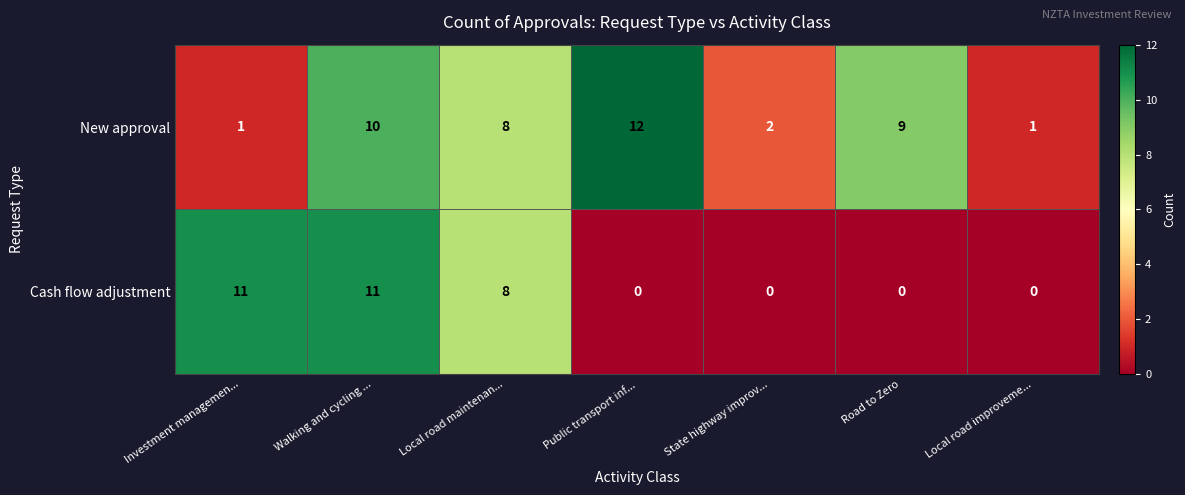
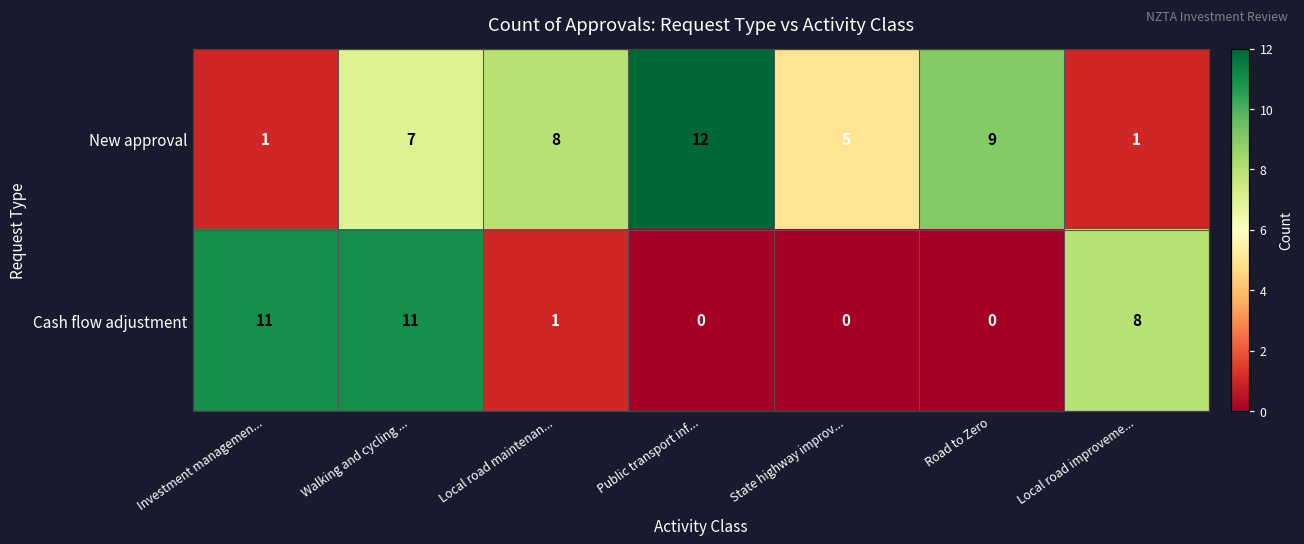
New approval, Walking and cycling ...: 10 -> 7
New approval, State highway improv...: 2 -> 5
Cash flow adjustment, Local road maintenan...: 8 -> 1
Cash flow adjustment, Local road improveme...: 0 -> 8
